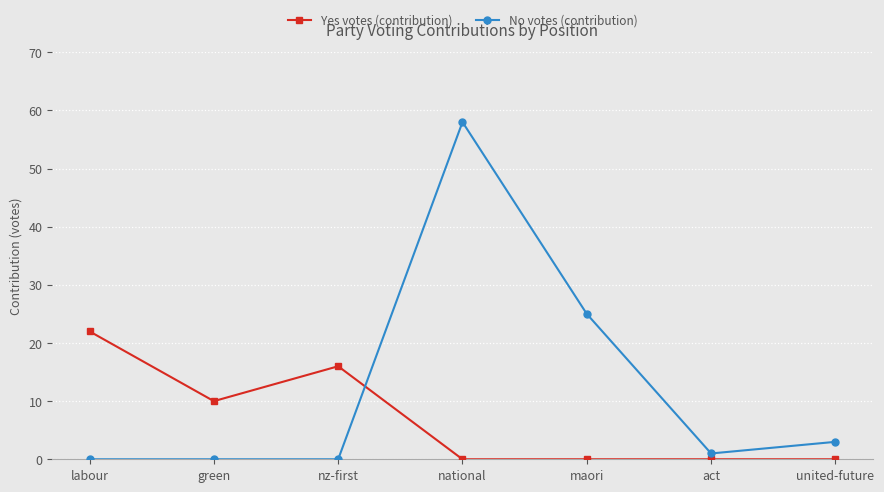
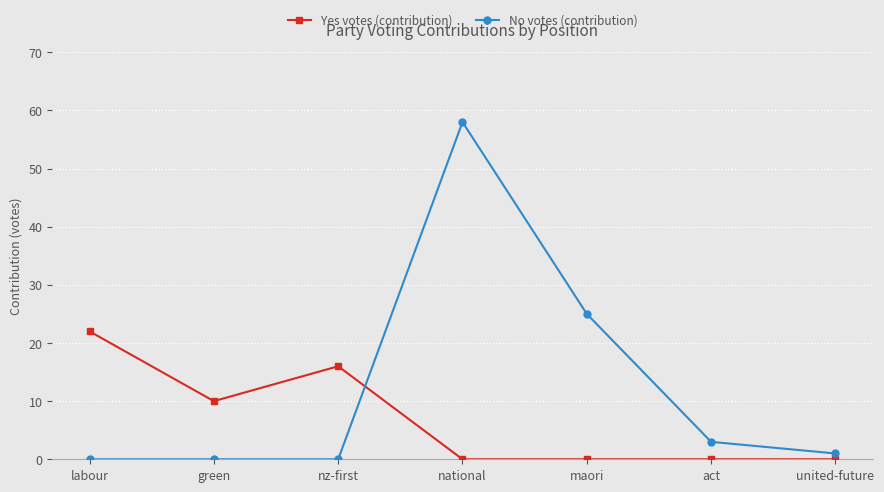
No votes (contribution), act: 1 -> 3
No votes (contribution), united-future: 3 -> 1
